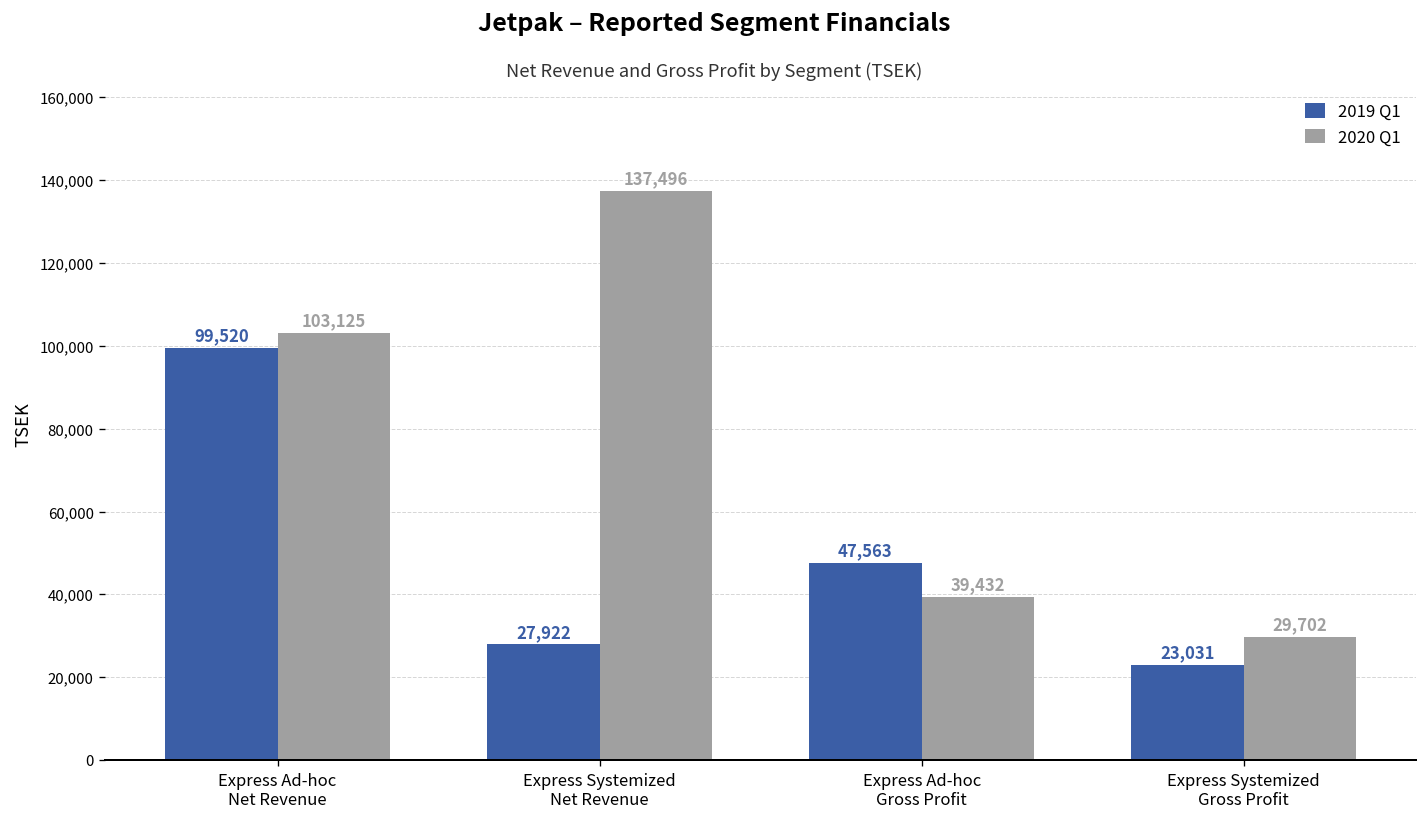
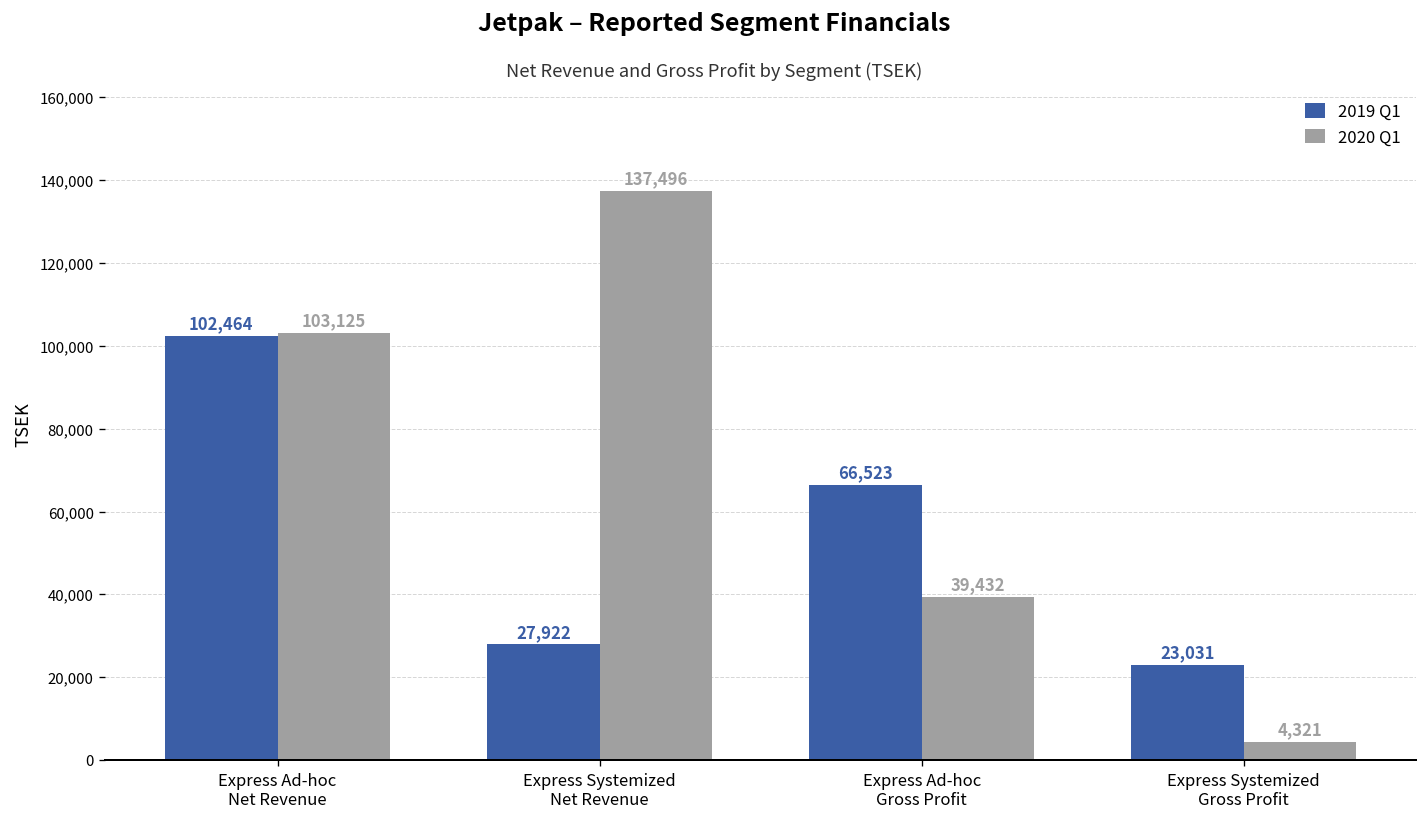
2019 Q1, Express Ad-hoc Net Revenue: 99,520 -> 102,464
2019 Q1, Express Ad-hoc Gross Profit: 47,563 -> 66,523
2020 Q1, Express Systemized Gross Profit: 29,702 -> 4,321
